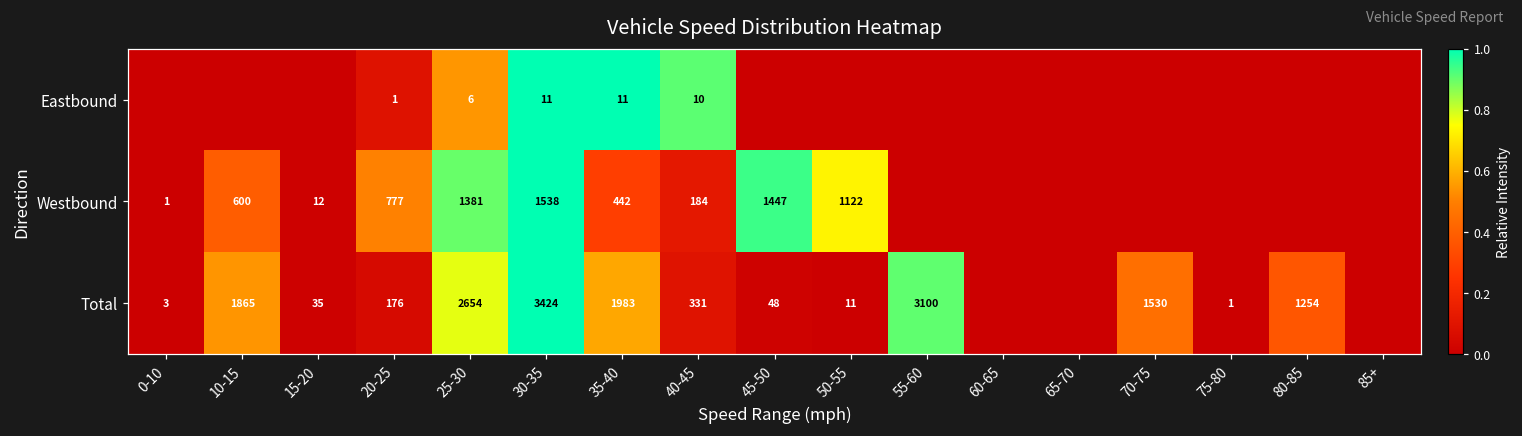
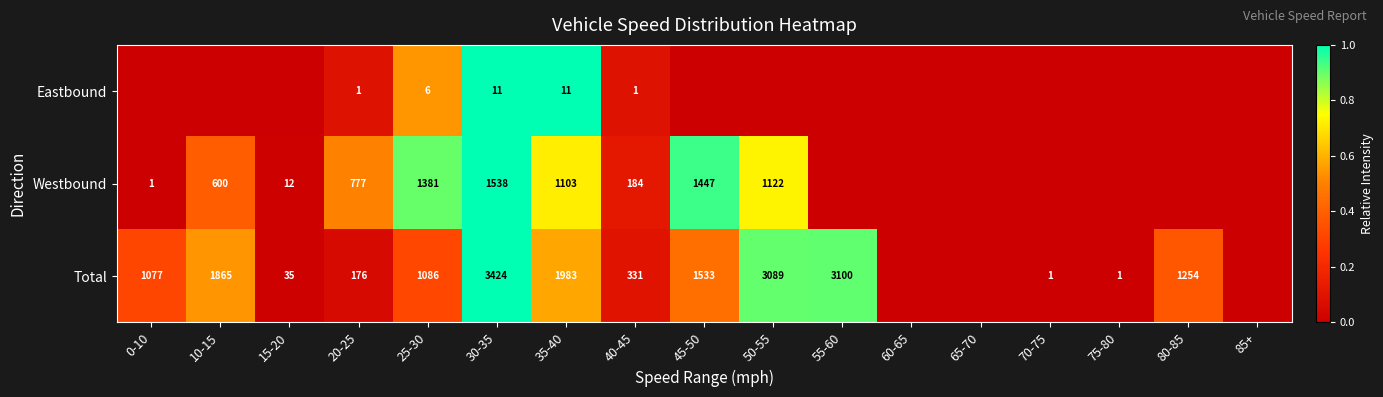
Eastbound, 40-45: 10 -> 1
Westbound, 35-40: 442 -> 1103
Total, 0-10: 3 -> 1077
Total, 25-30: 2654 -> 1086
Total, 45-50: 48 -> 1533
Total, 50-55: 11 -> 3089
Total, 70-75: 1530 -> 1
